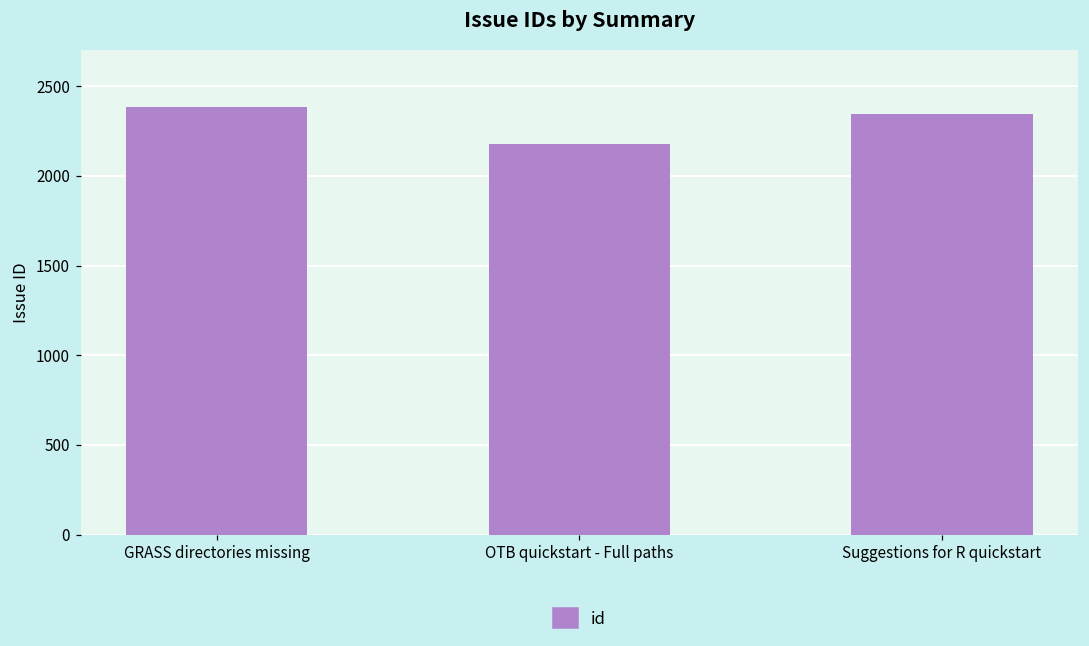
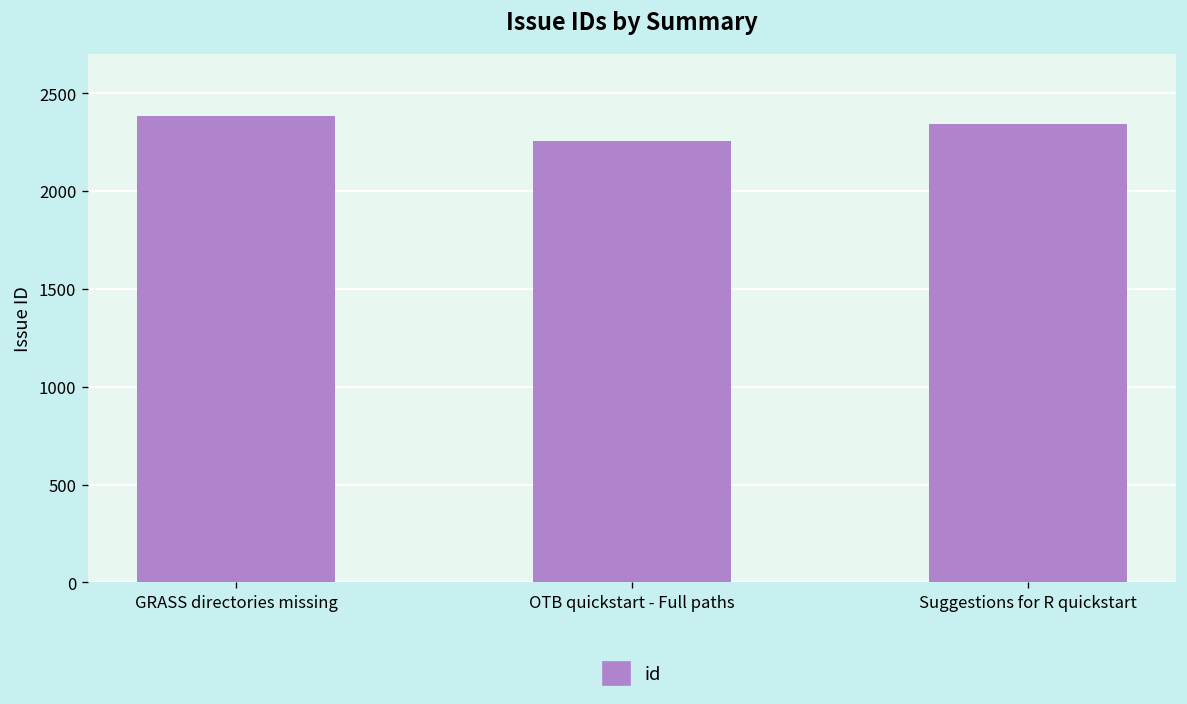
OTB quickstart - Full paths: 2180 -> 2260
